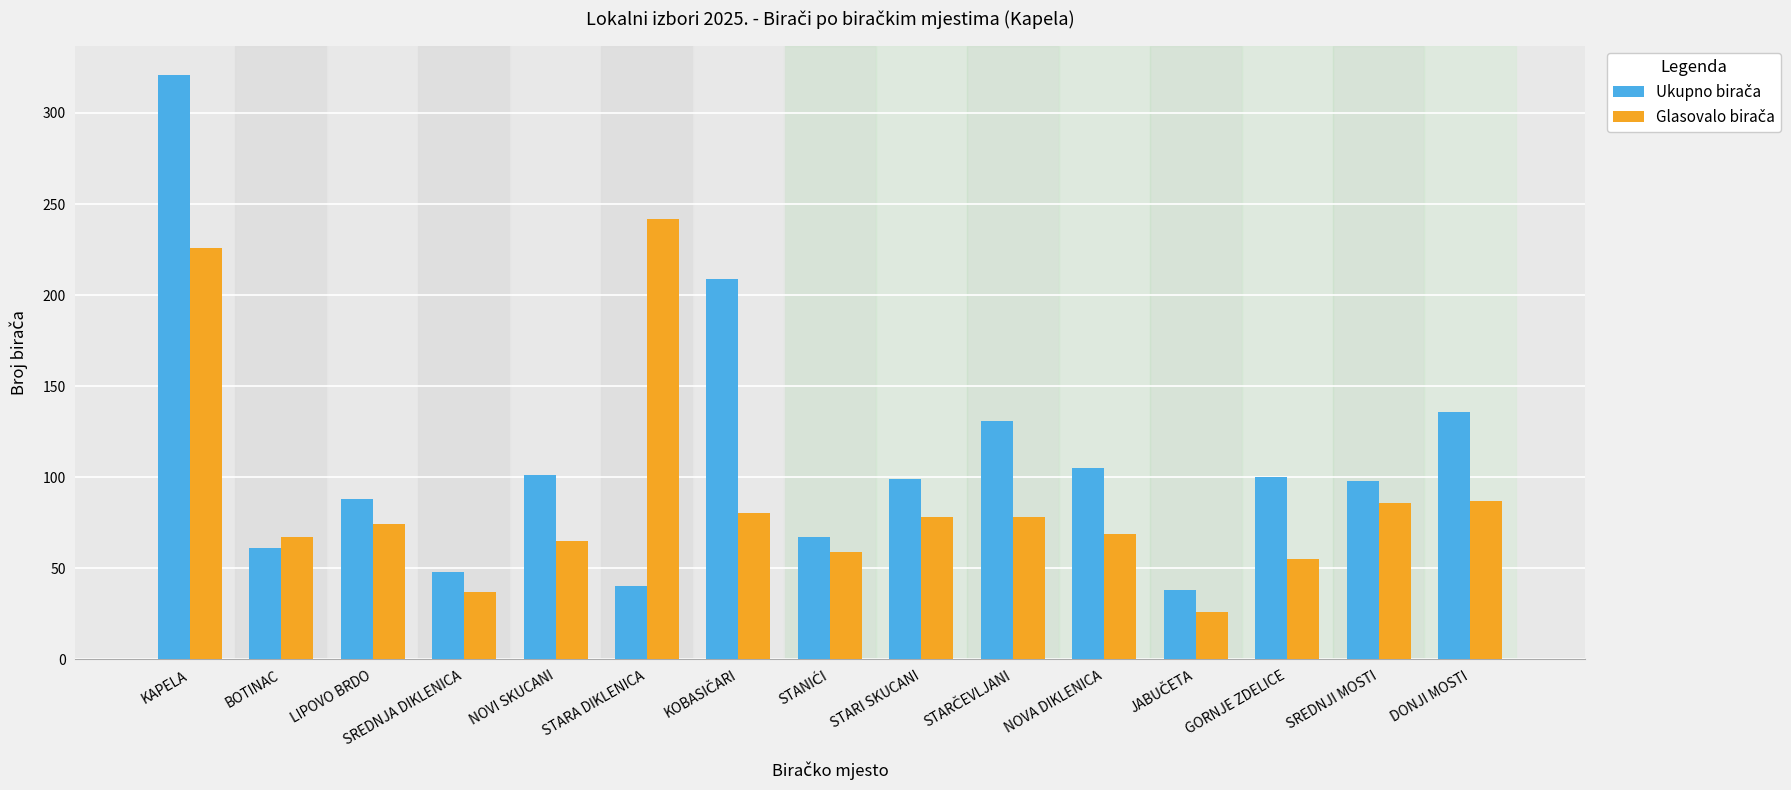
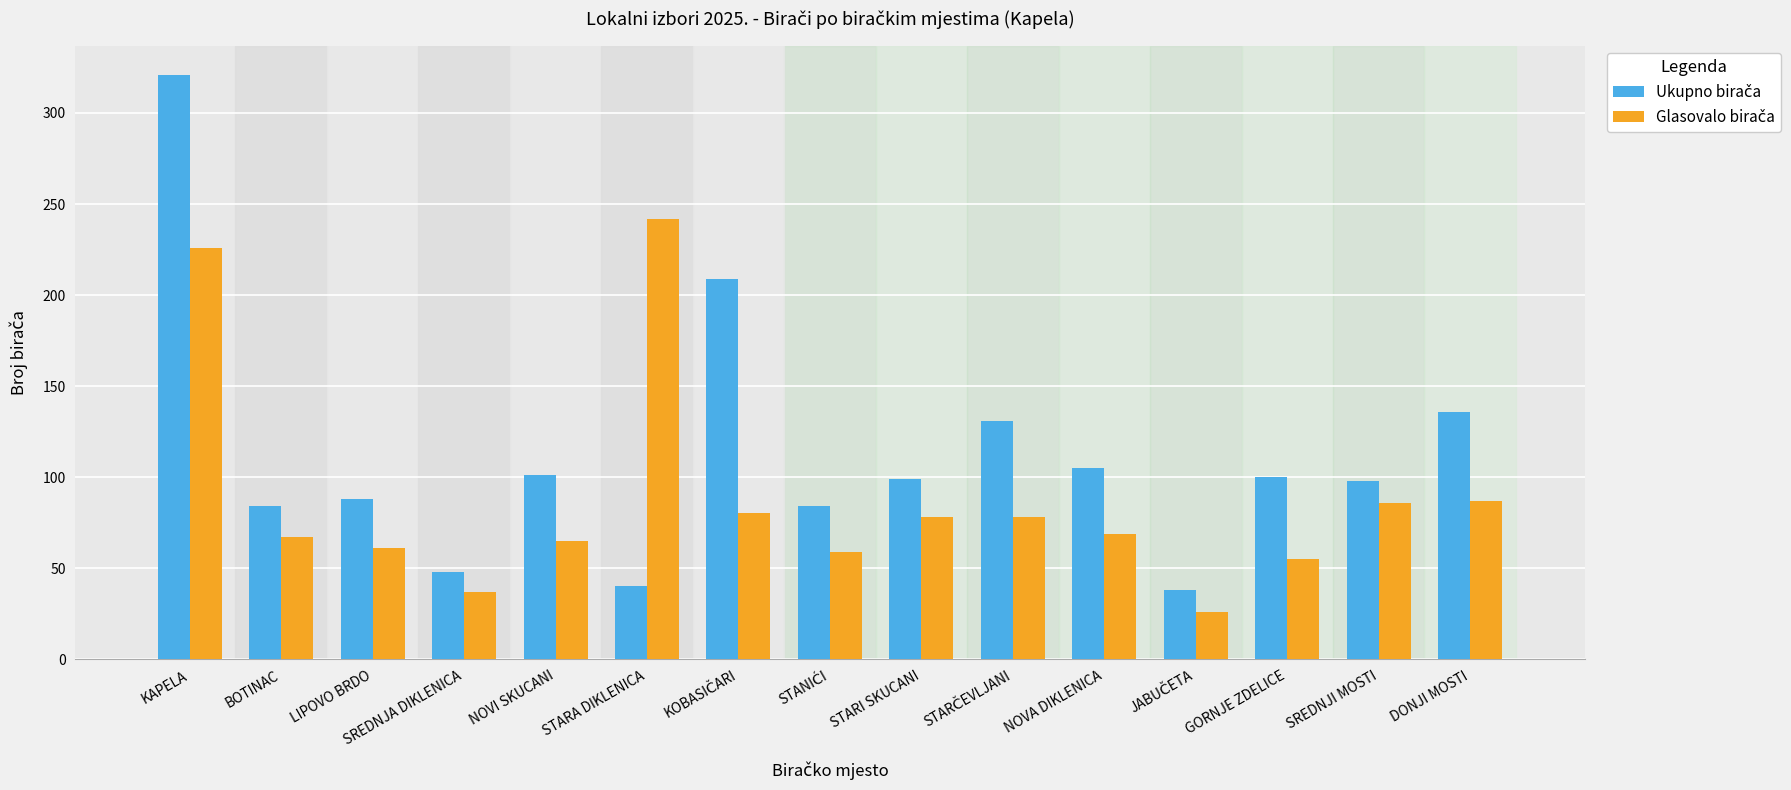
Ukupno birača, BOTINAC: 61 -> 84
Glasovalo birača, LIPOVO BRDO: 74 -> 61
Ukupno birača, STANIĆI: 67 -> 84
